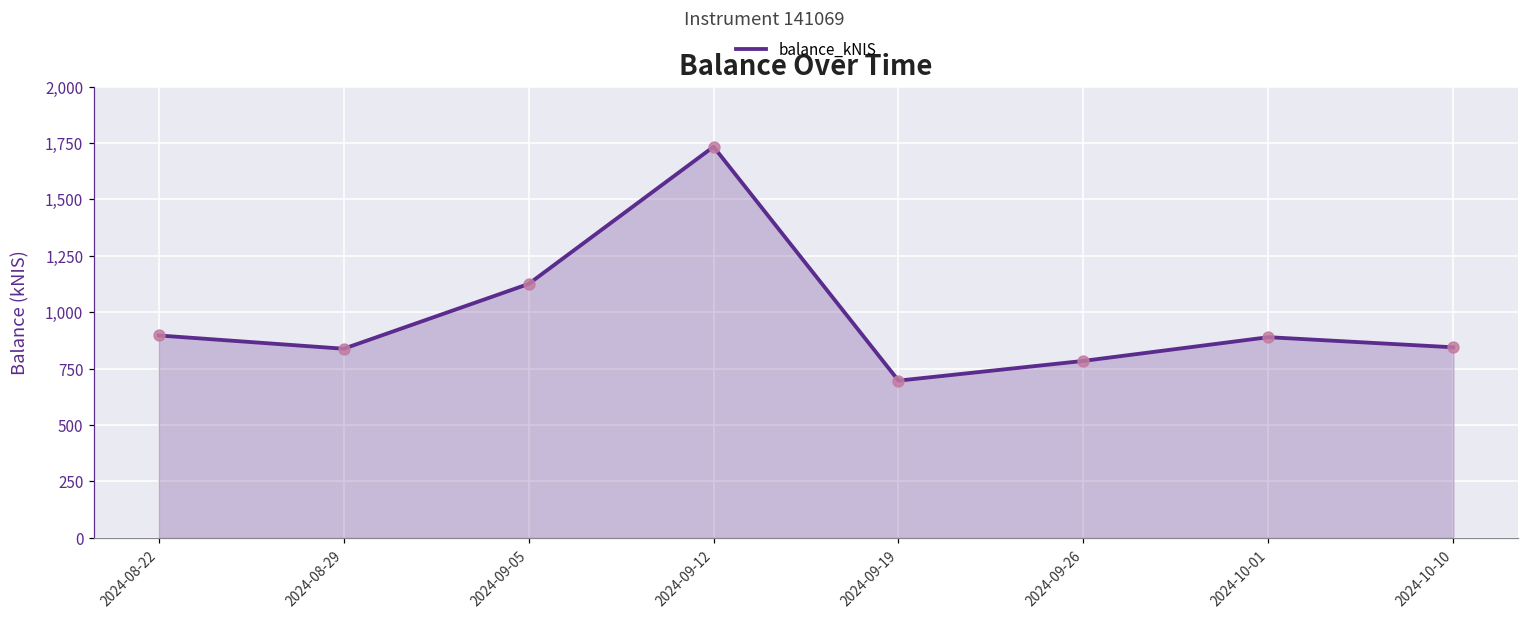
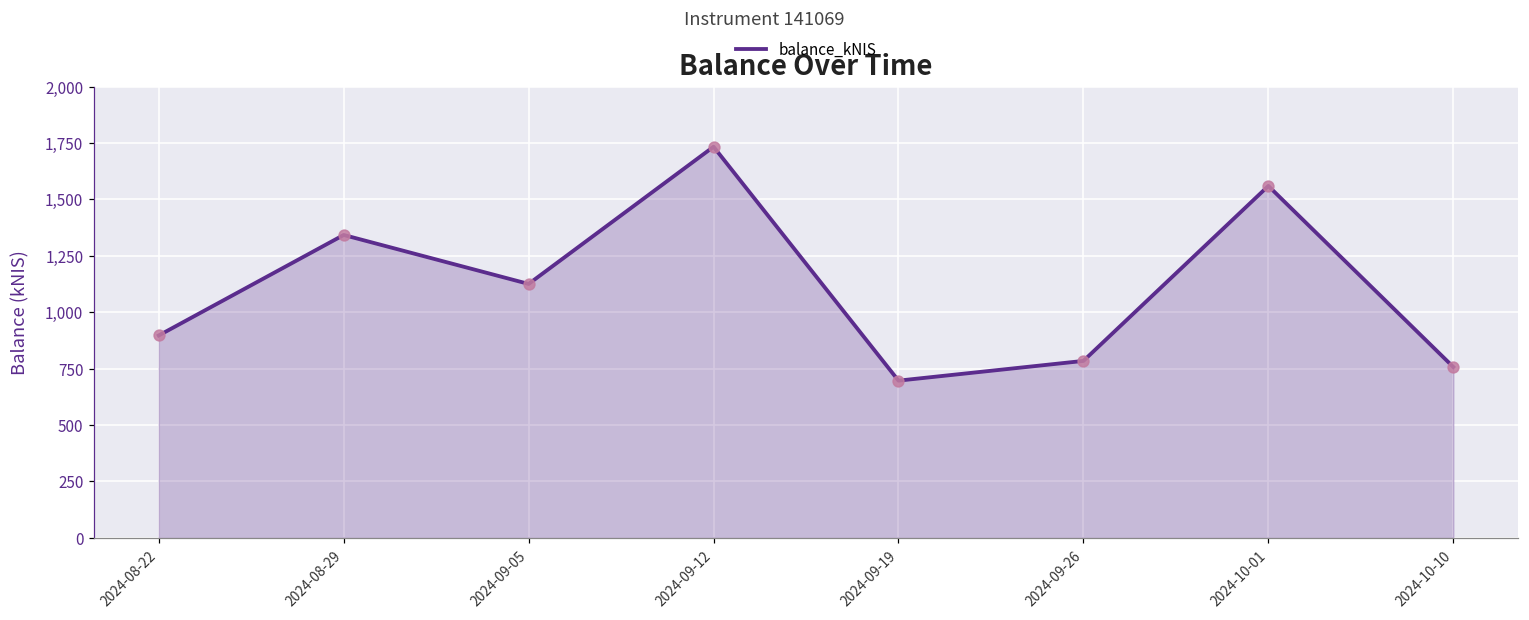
2024-08-29: 840 -> 1,340
2024-10-01: 890 -> 1,560
2024-10-10: 840 -> 760
